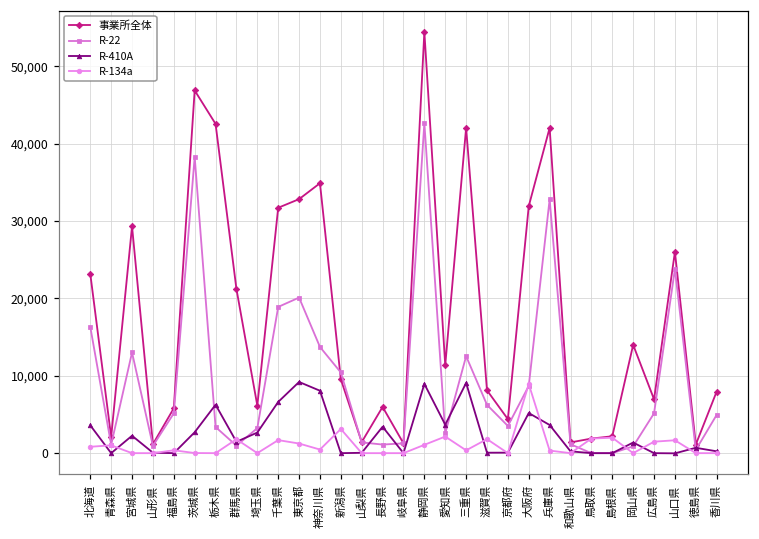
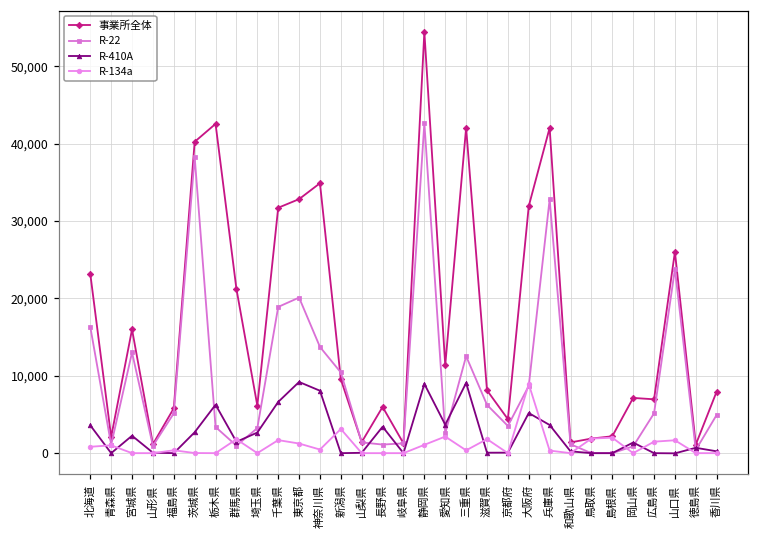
事業所全体, 宮城県: 29,000 -> 16,000
事業所全体, 茨城県: 47,000 -> 40,000
事業所全体, 岡山県: 14,000 -> 7,000
